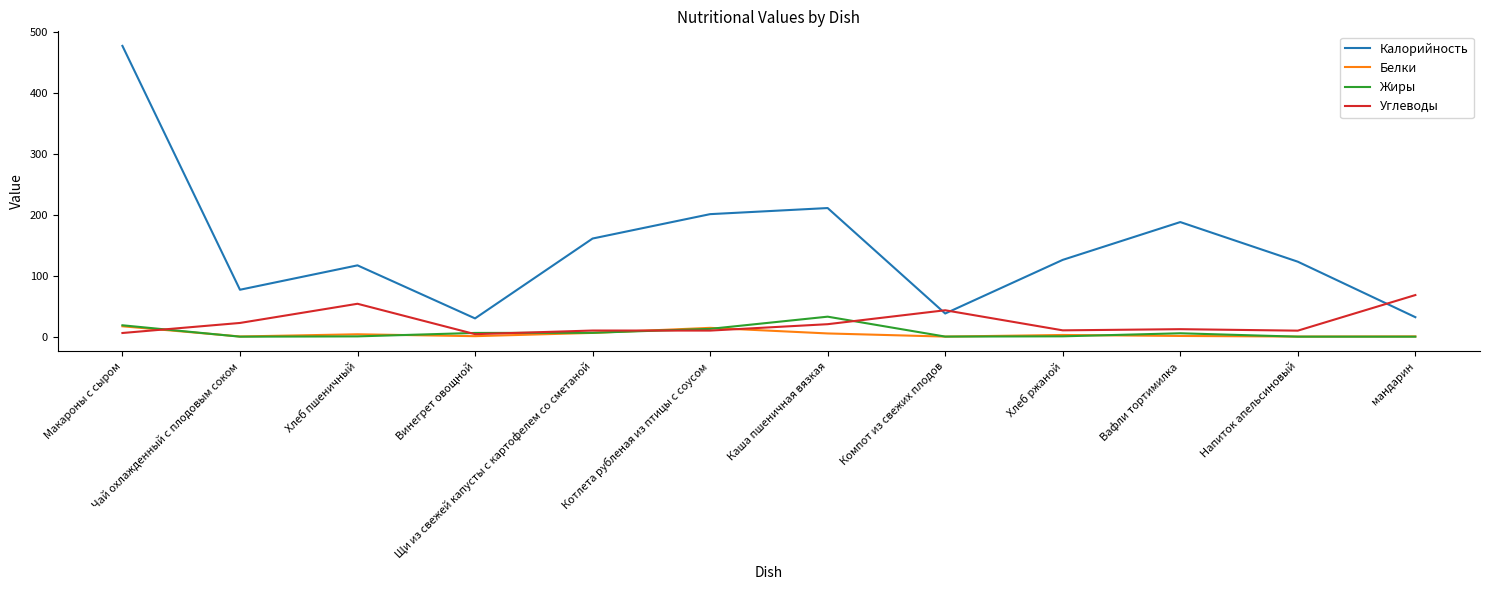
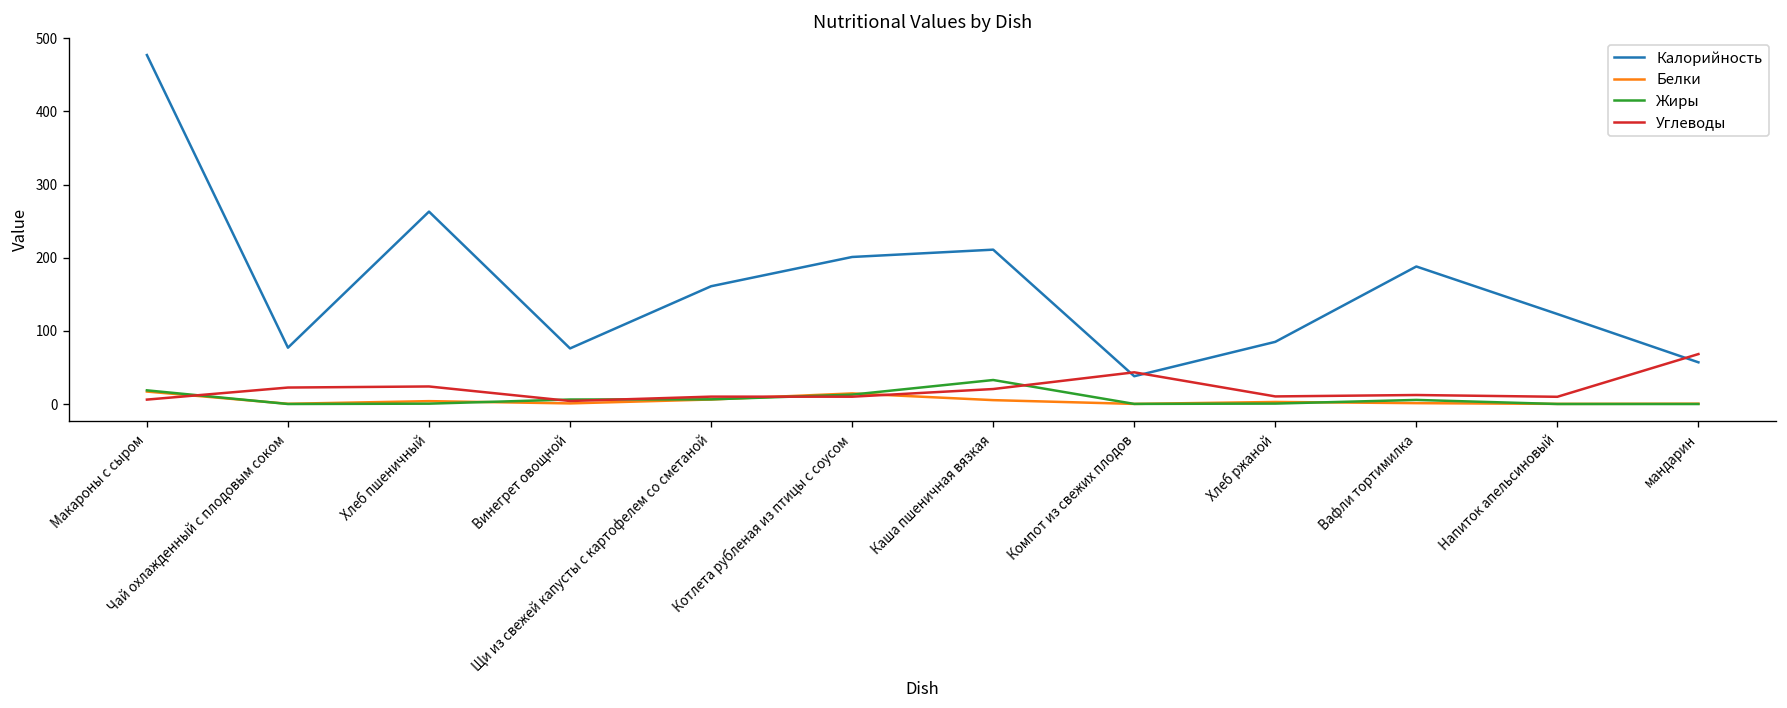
Калорийность, Хлеб пшеничный: 120 -> 260
Углеводы, Хлеб пшеничный: 50 -> 20
Калорийность, Винегрет овощной: 30 -> 80
Калорийность, Хлеб ржаной: 130 -> 90
Калорийность, мандарин: 30 -> 60
